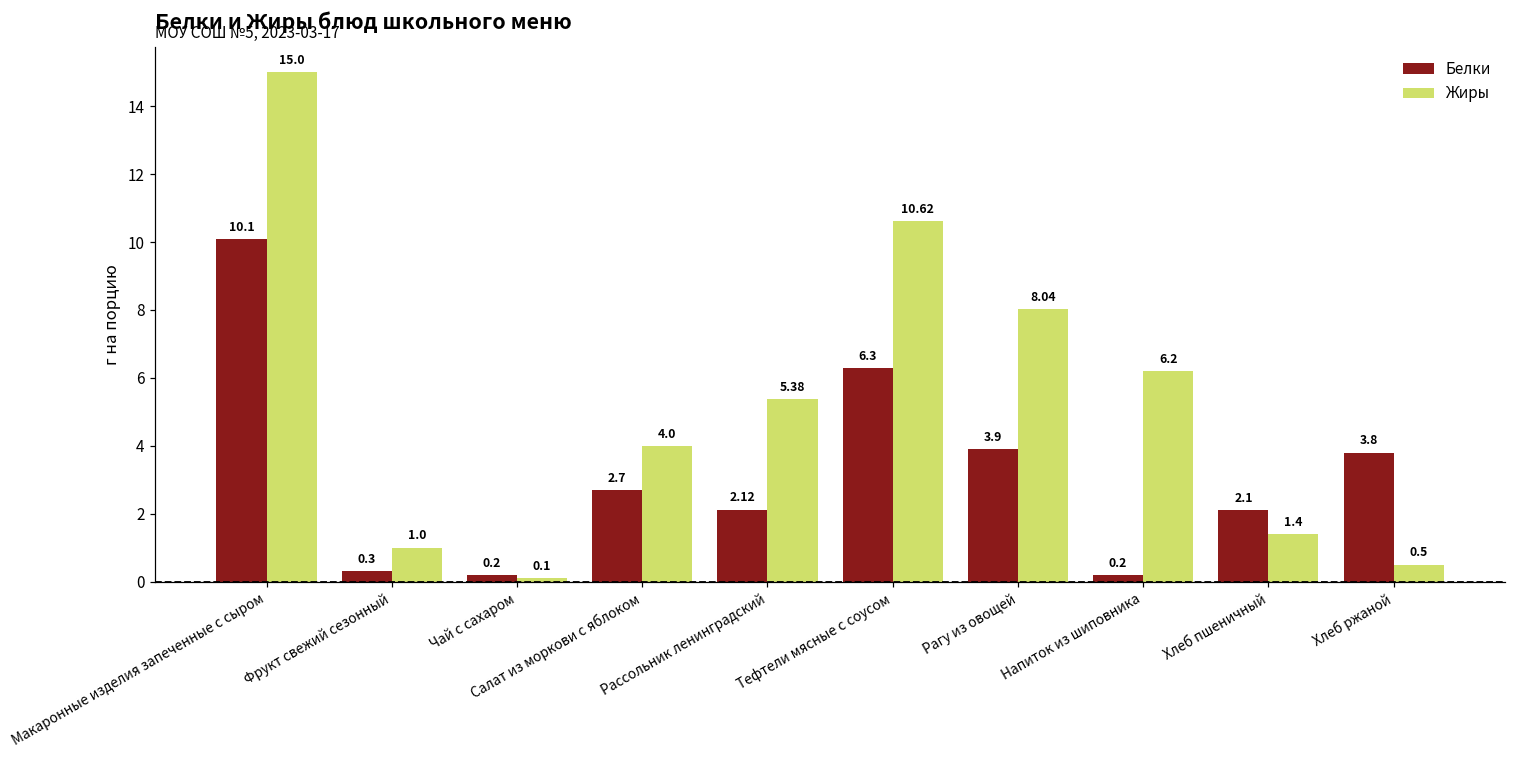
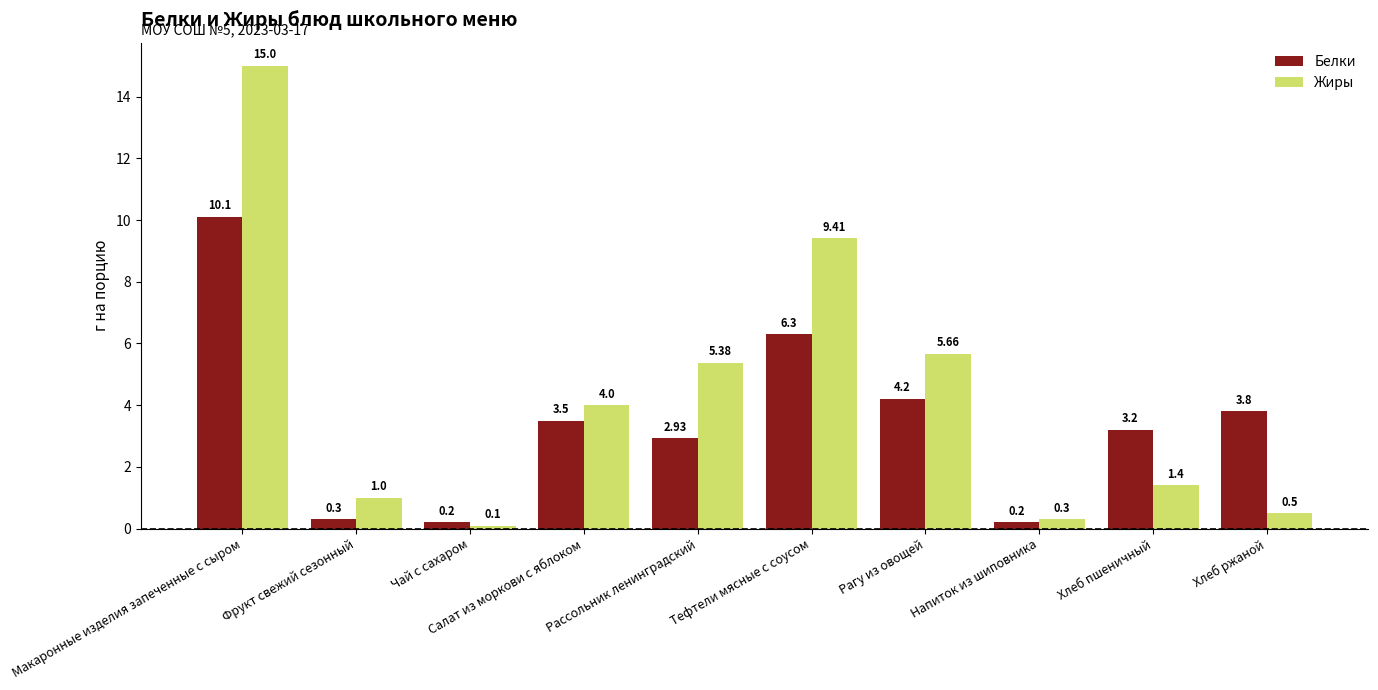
Белки, Салат из моркови с яблоком: 2.7 -> 3.5
Белки, Рассольник ленинградский: 2.12 -> 2.93
Жиры, Тефтели мясные с соусом: 10.62 -> 9.41
Белки, Рагу из овощей: 3.9 -> 4.2
Жиры, Рагу из овощей: 8.04 -> 5.66
Жиры, Напиток из шиповника: 6.2 -> 0.3
Белки, Хлеб пшеничный: 2.1 -> 3.2
